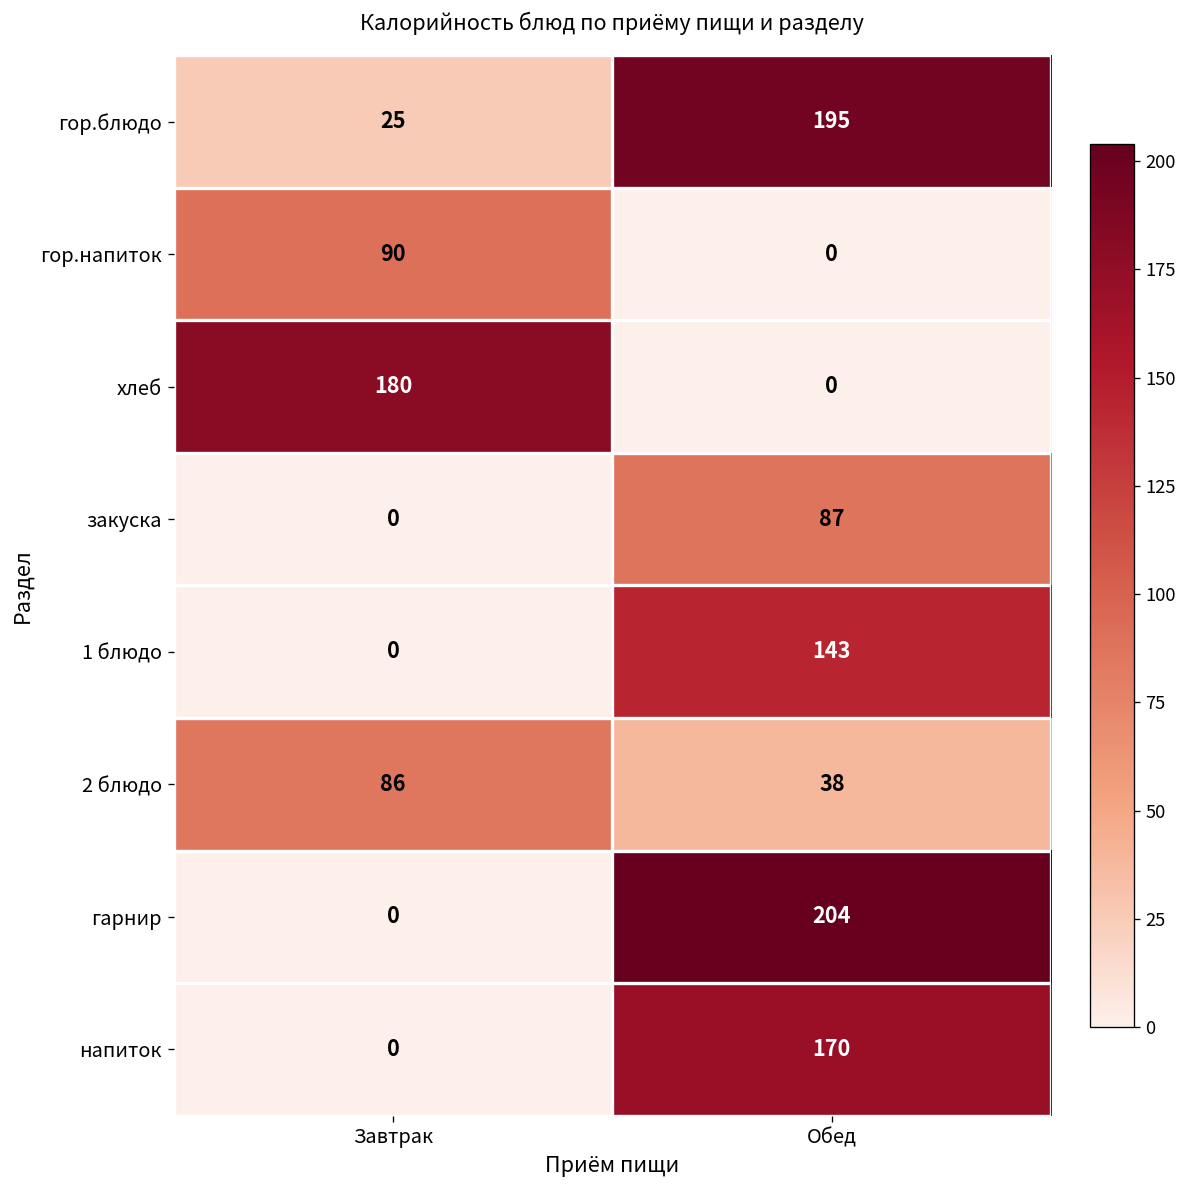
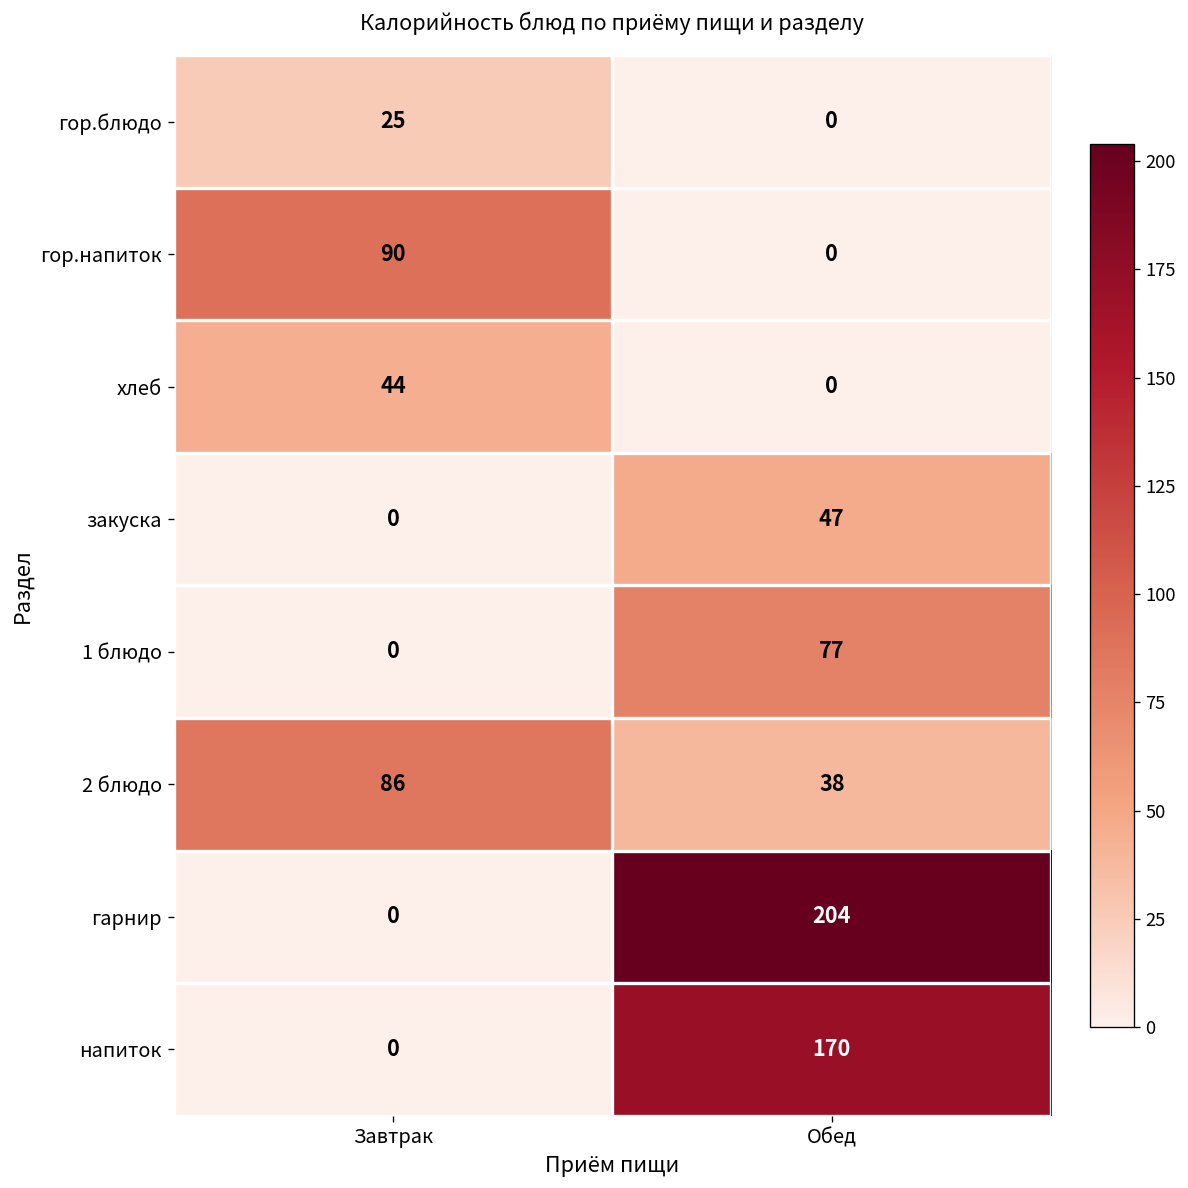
гор.блюдо, Обед: 195 -> 0
хлеб, Завтрак: 180 -> 44
закуска, Обед: 87 -> 47
1 блюдо, Обед: 143 -> 77
